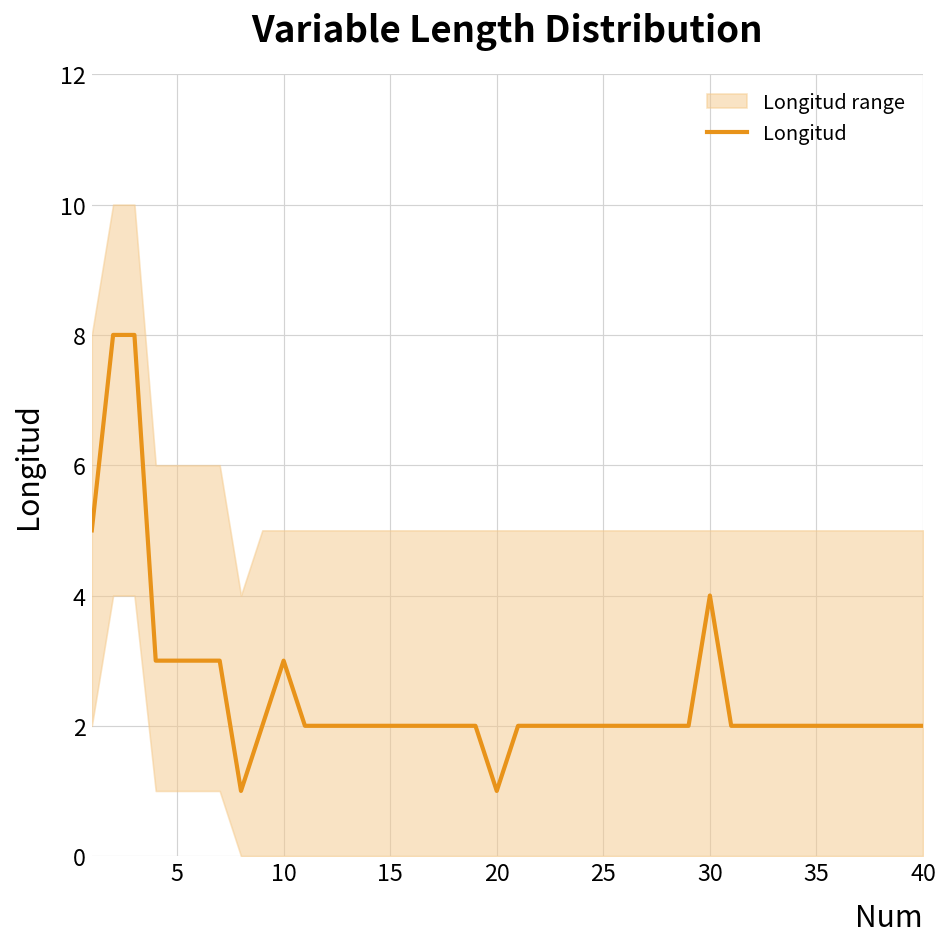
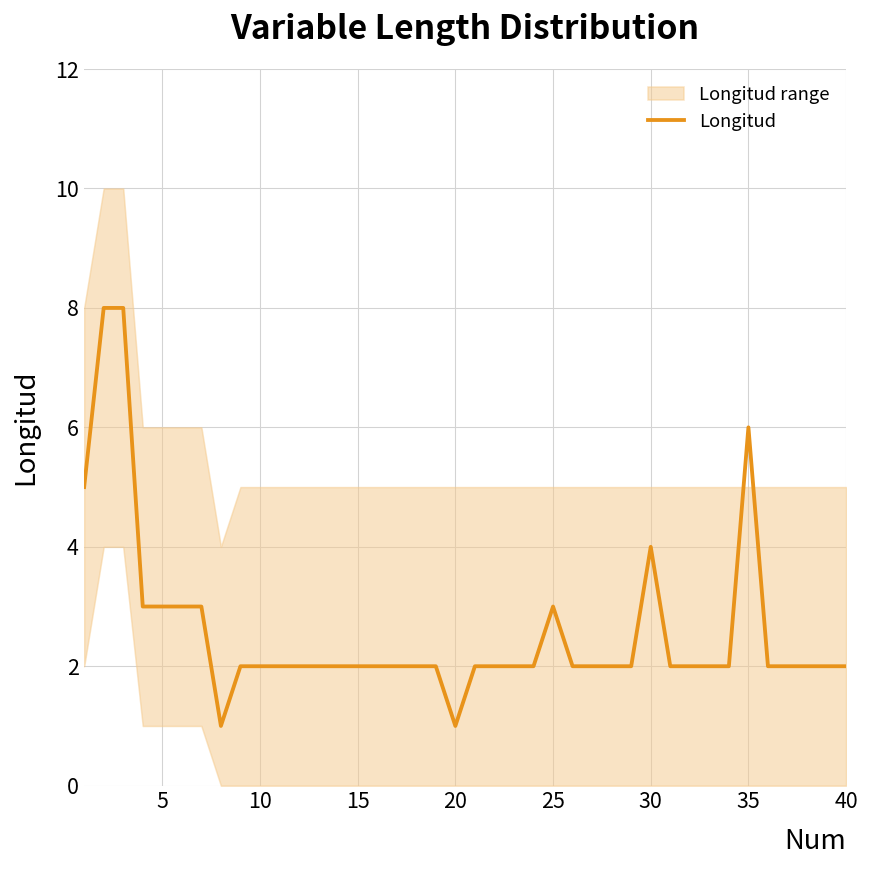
Longitud, 10: 3 -> 2
Longitud, 25: 2 -> 3
Longitud, 35: 2 -> 6
